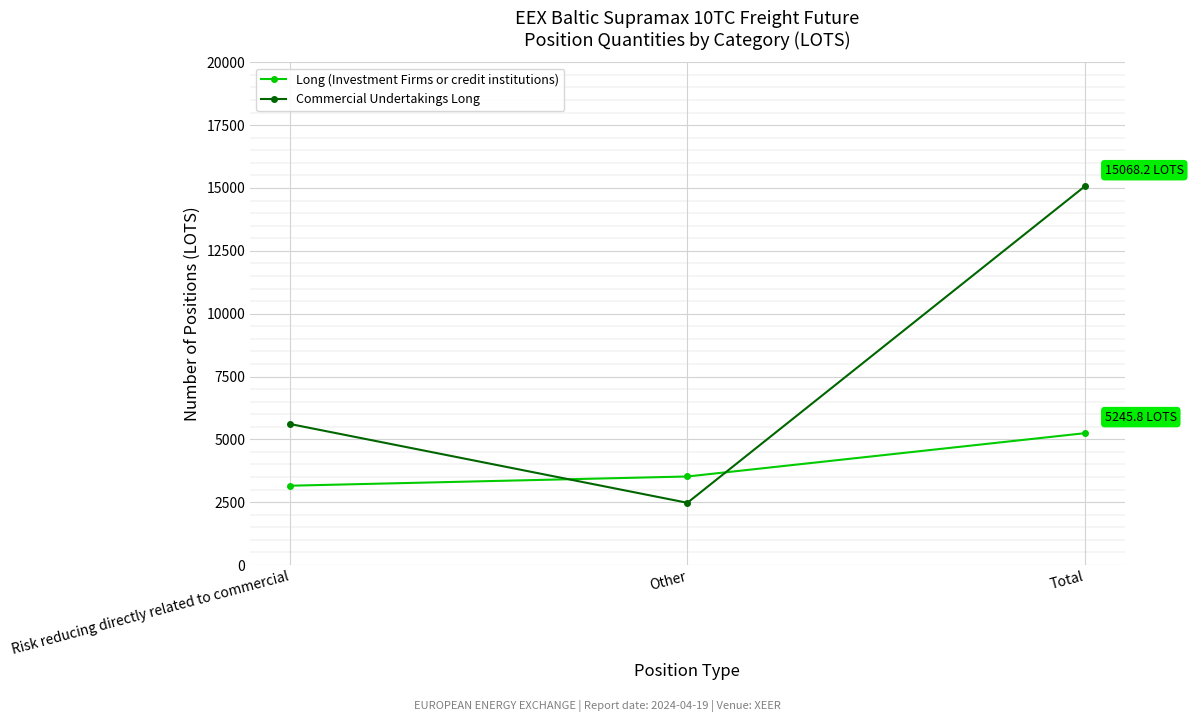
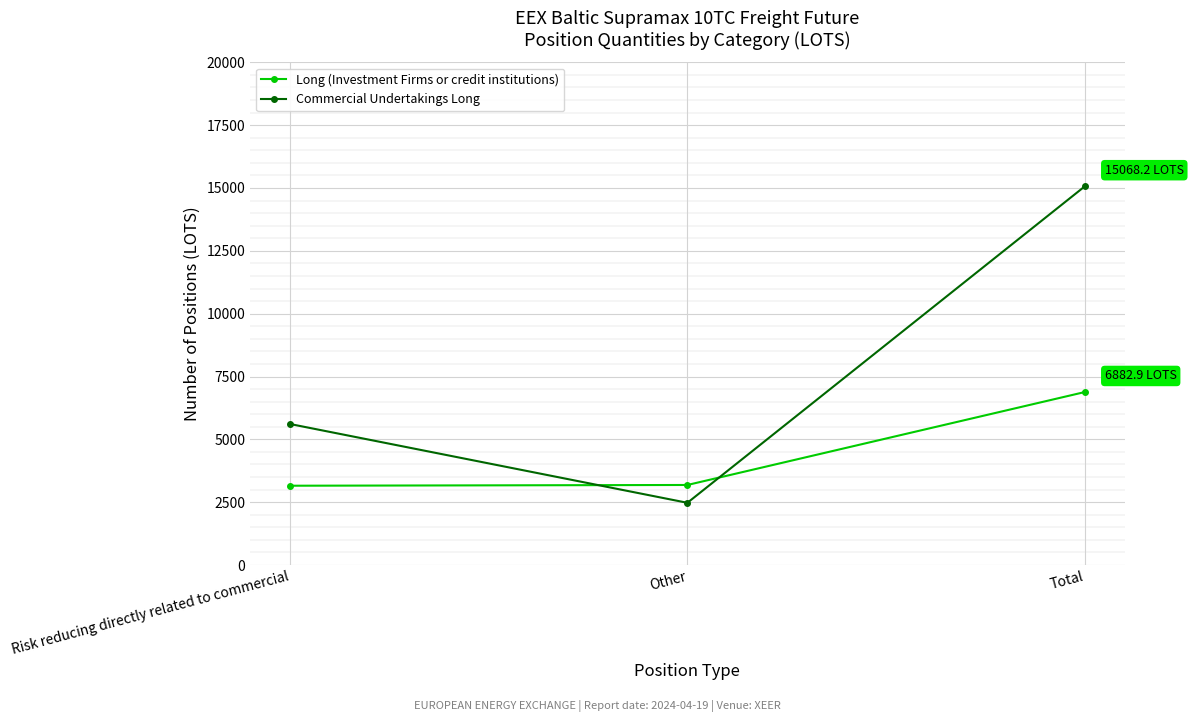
Long (Investment Firms or credit institutions), Other: 3500 -> 3200
Long (Investment Firms or credit institutions), Total: 5245.8 -> 6882.9
